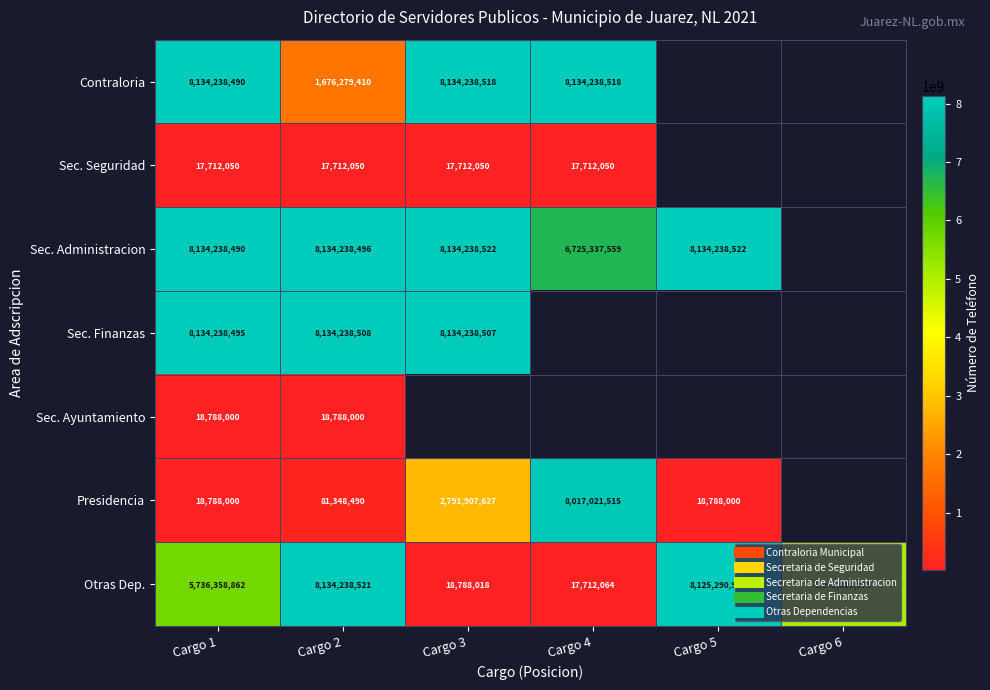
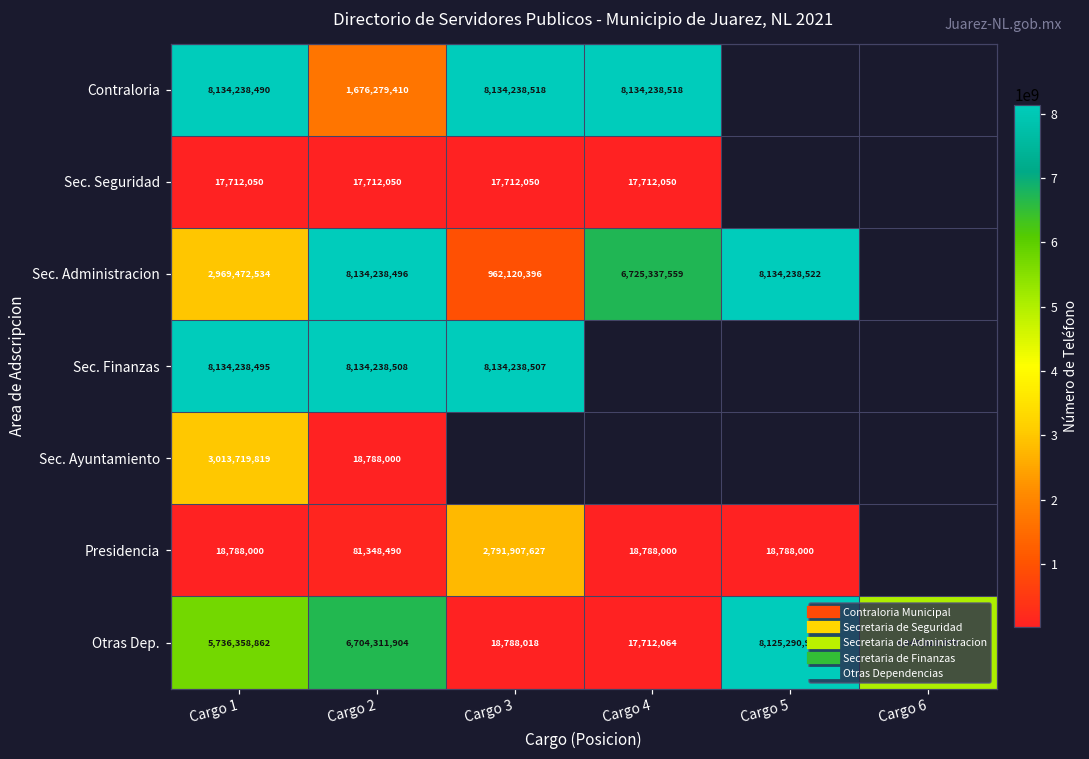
Sec. Administracion, Cargo 1: 8,134,238,490 -> 2,969,472,534
Sec. Administracion, Cargo 3: 8,134,238,522 -> 962,120,396
Sec. Ayuntamiento, Cargo 1: 18,788,000 -> 3,013,719,819
Presidencia, Cargo 4: 8,017,021,515 -> 18,788,000
Otras Dep., Cargo 2: 8,134,238,521 -> 6,704,311,904
